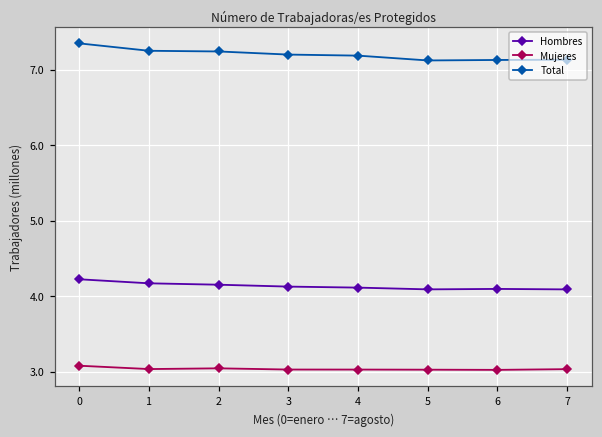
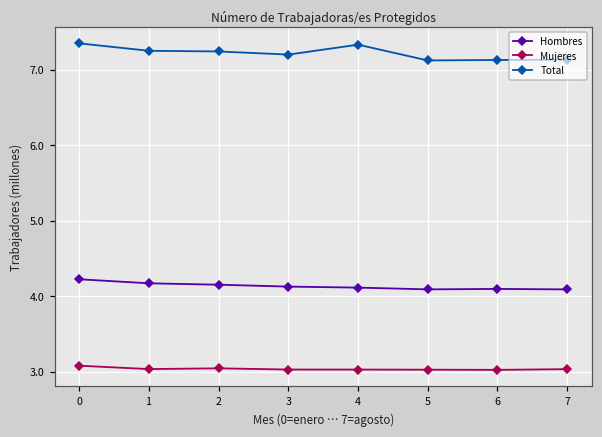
Total, 4: 7.2 -> 7.3
